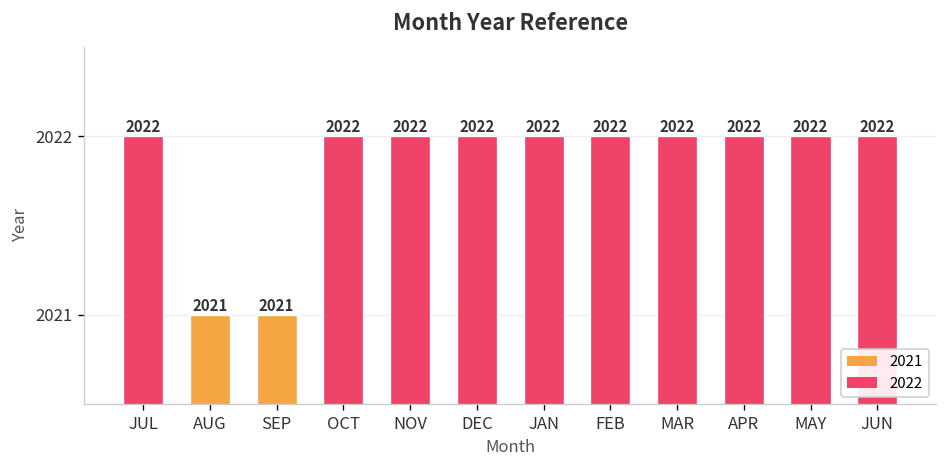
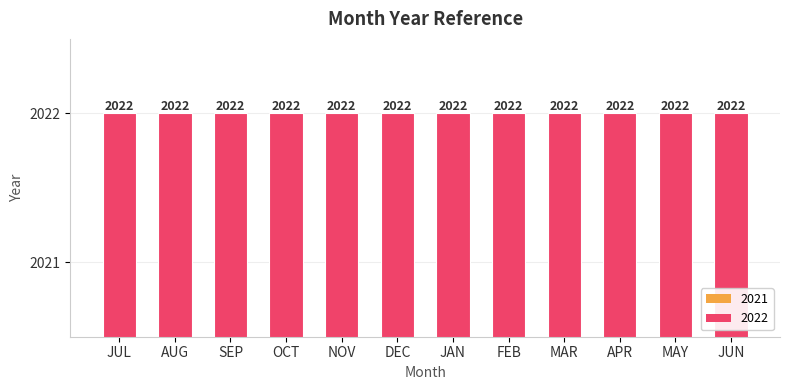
AUG: 2021 -> 2022
SEP: 2021 -> 2022
